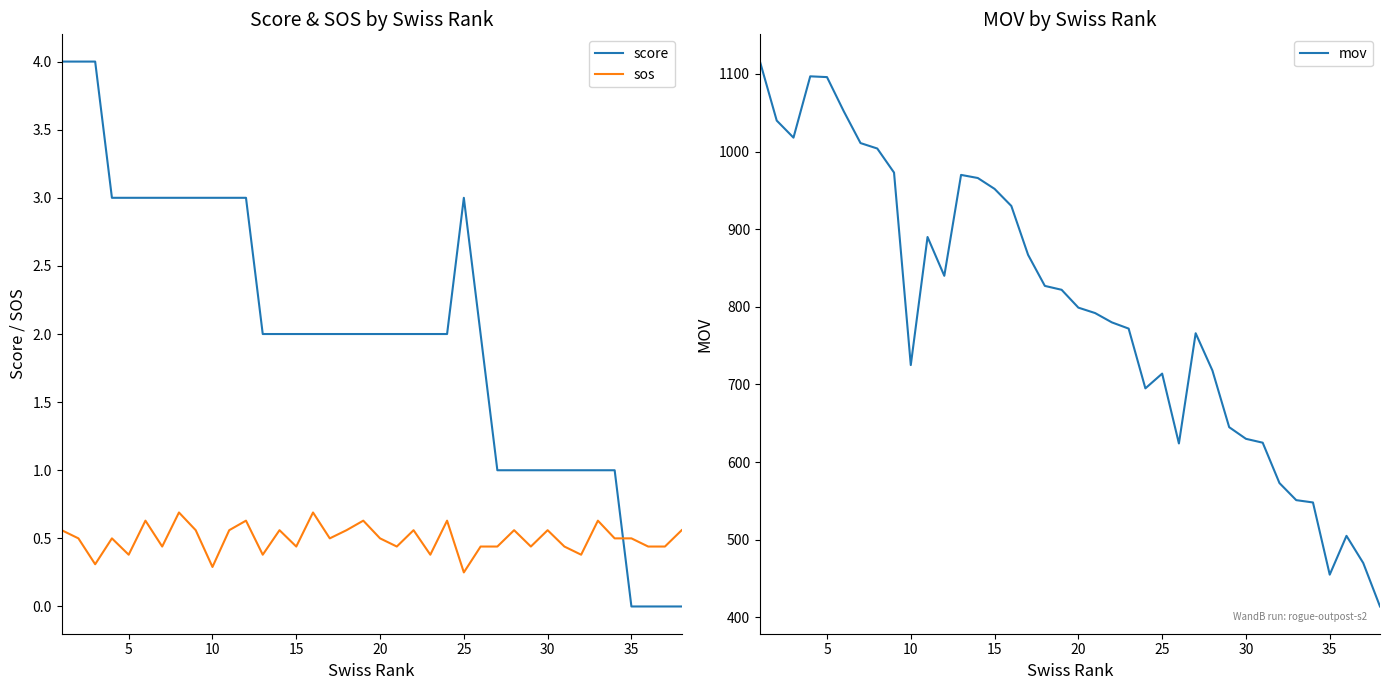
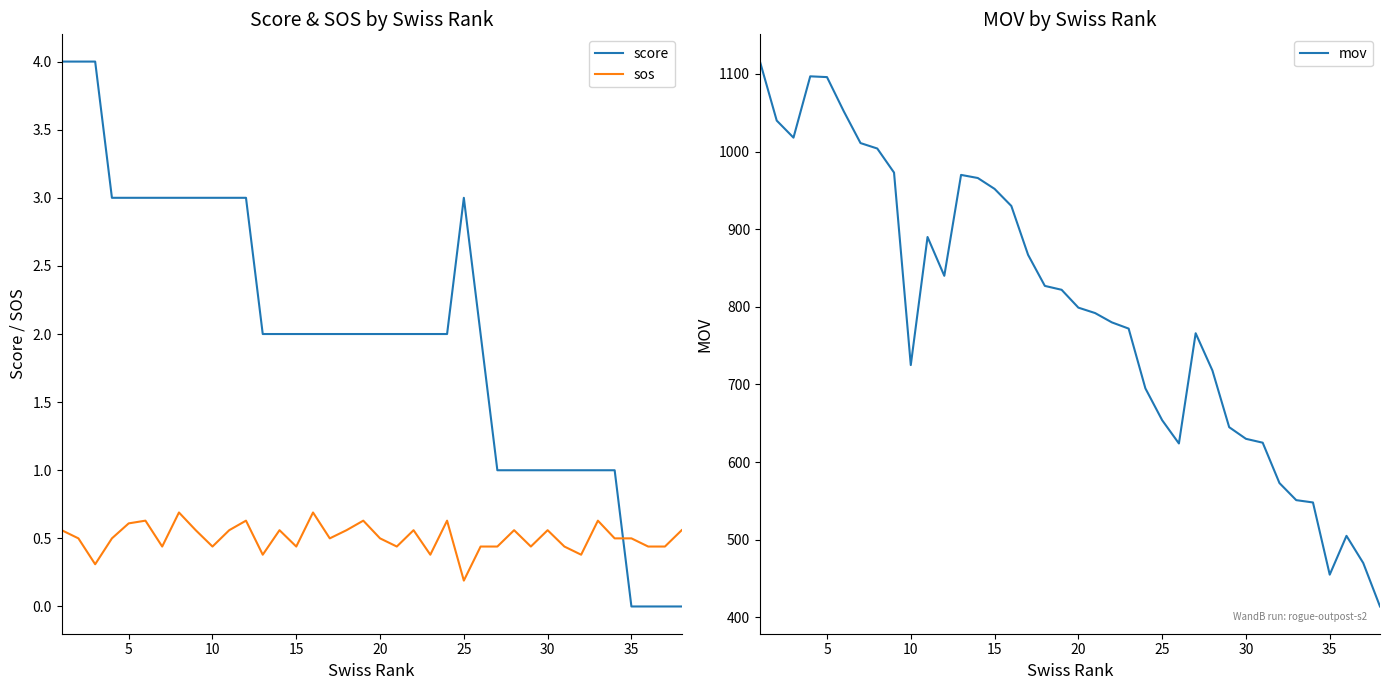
Score & SOS by Swiss Rank, sos, 5: 0.38 -> 0.61
Score & SOS by Swiss Rank, sos, 10: 0.29 -> 0.44
Score & SOS by Swiss Rank, sos, 25: 0.25 -> 0.19
MOV by Swiss Rank, 25: 710 -> 650
